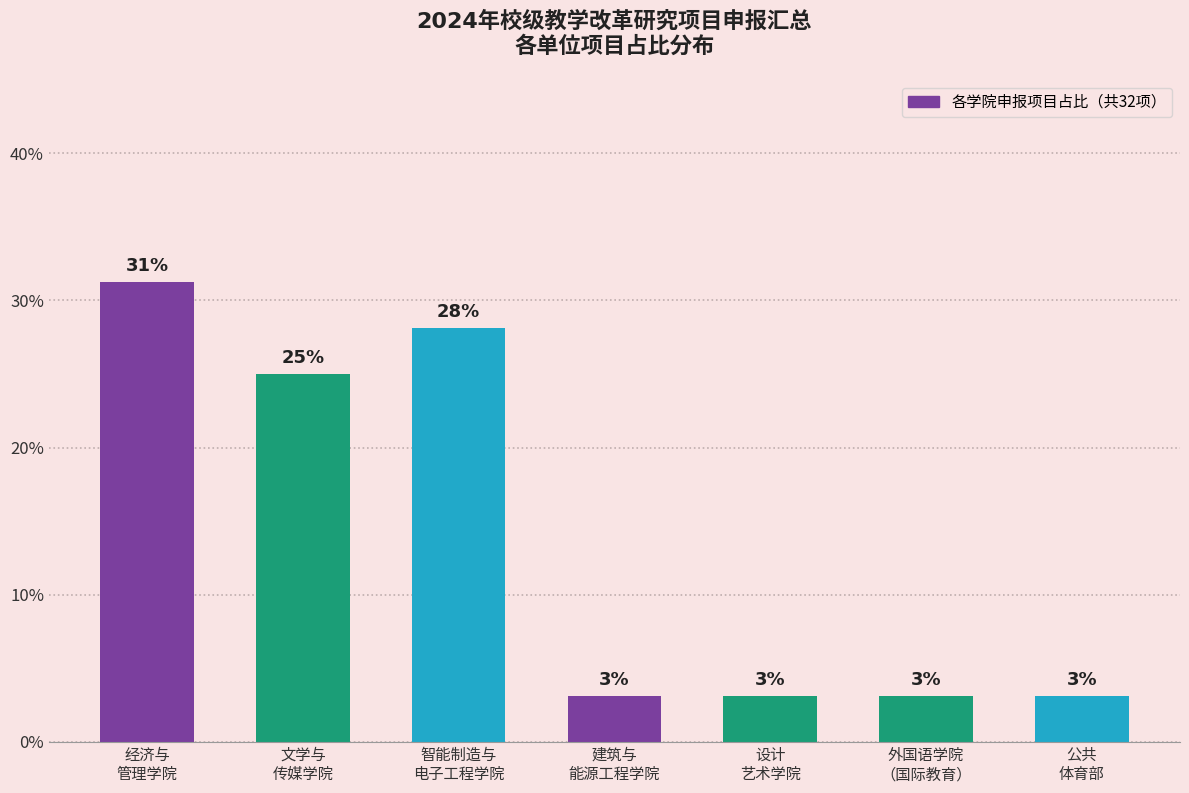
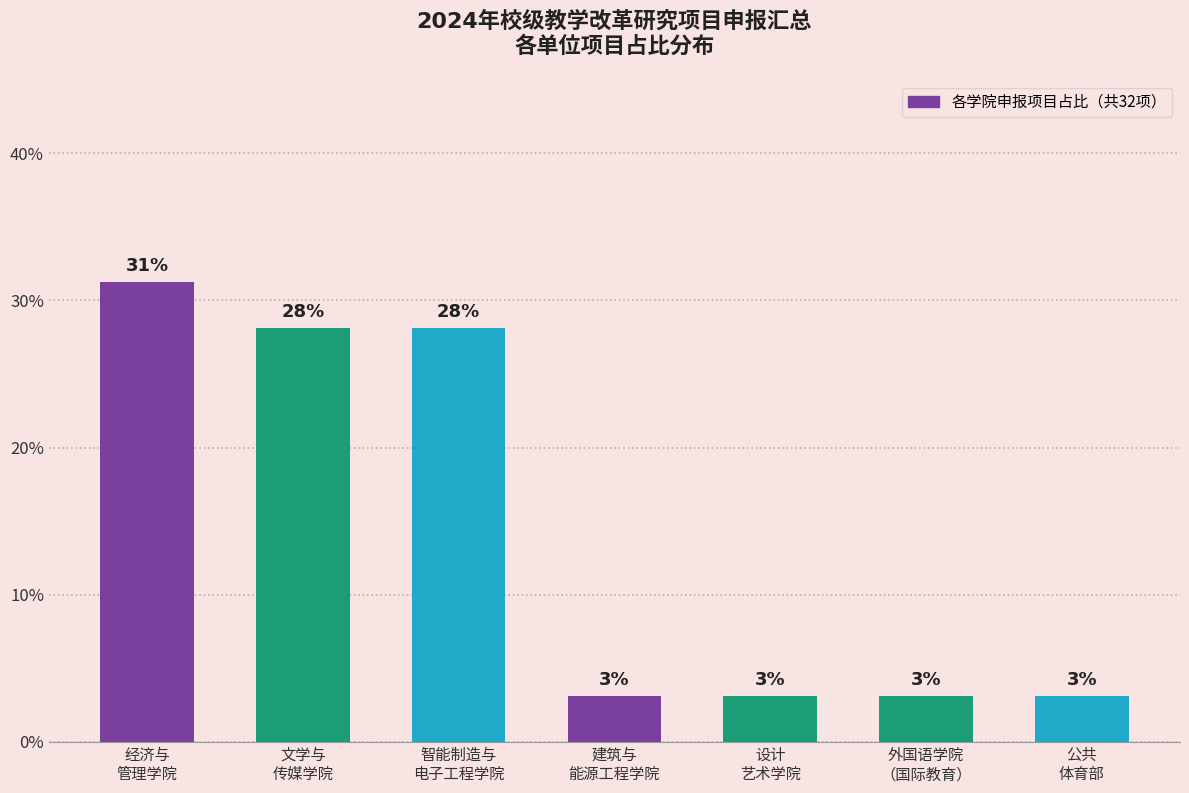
文学与 传媒学院: 25% -> 28%
